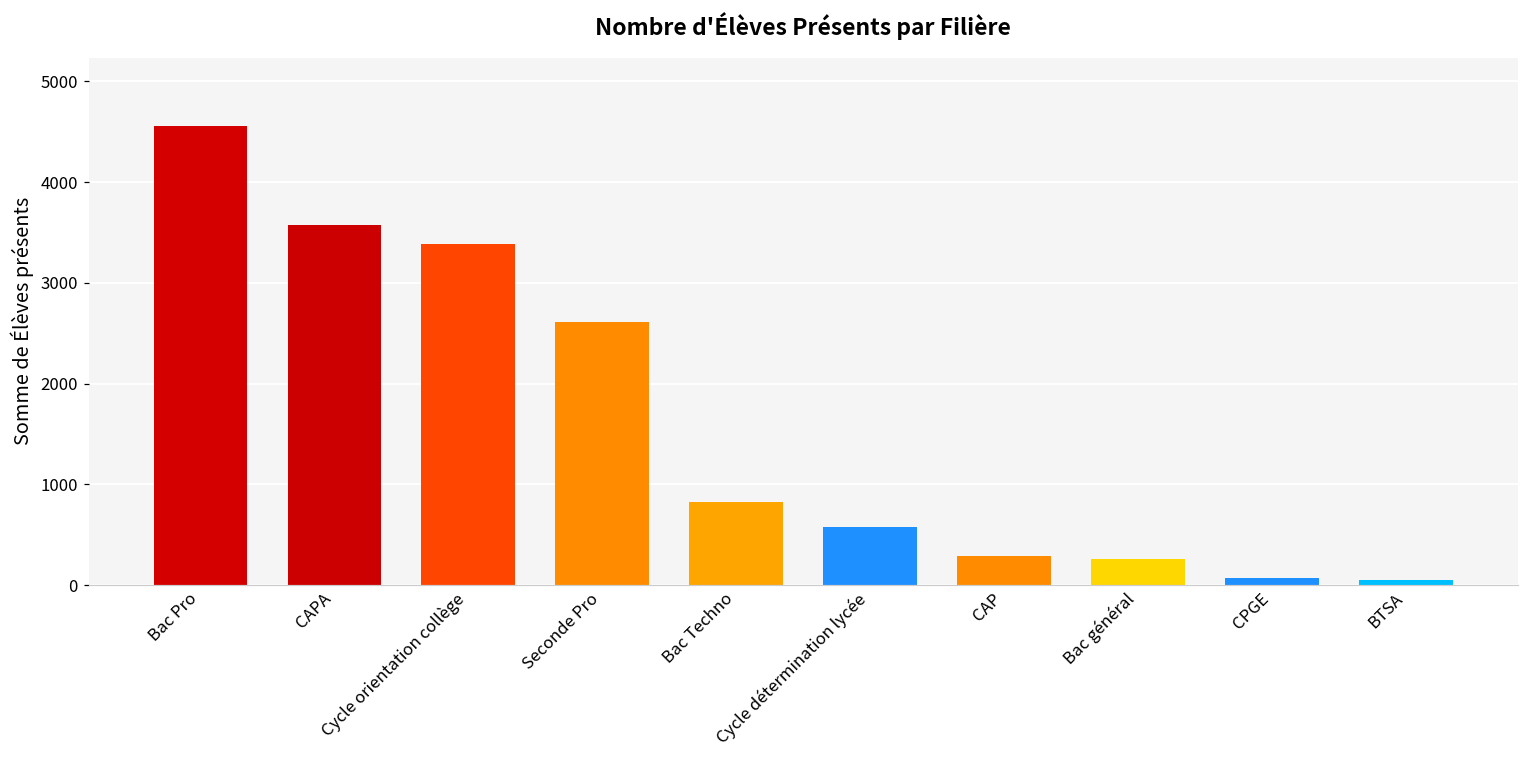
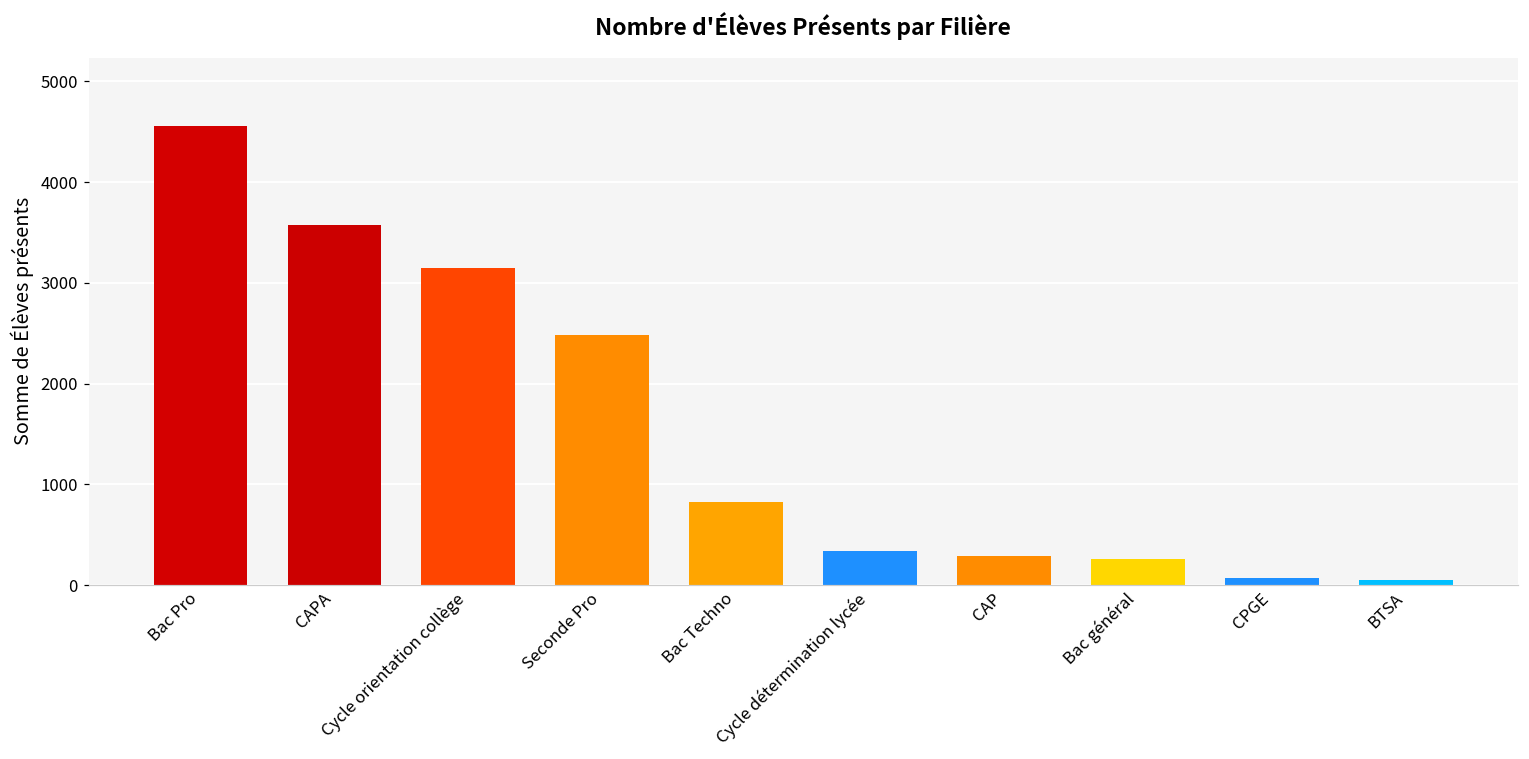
Cycle orientation collège: 3400 -> 3100
Seconde Pro: 2600 -> 2500
Cycle détermination lycée: 600 -> 300
